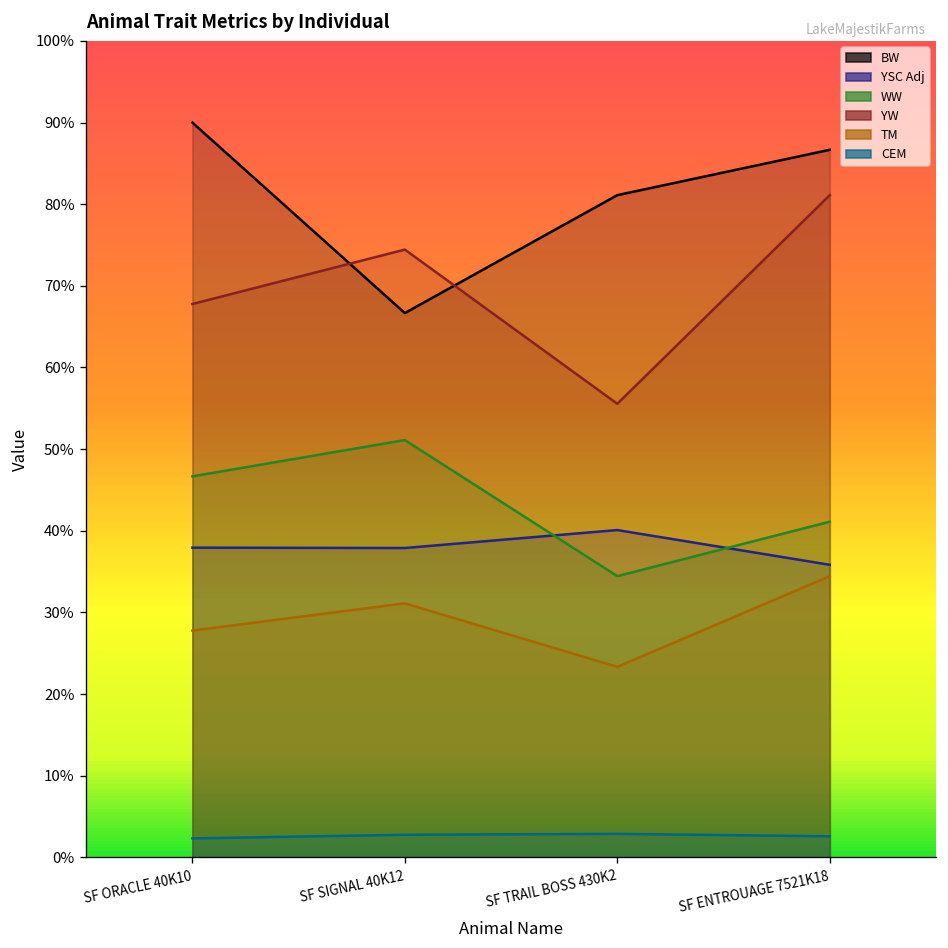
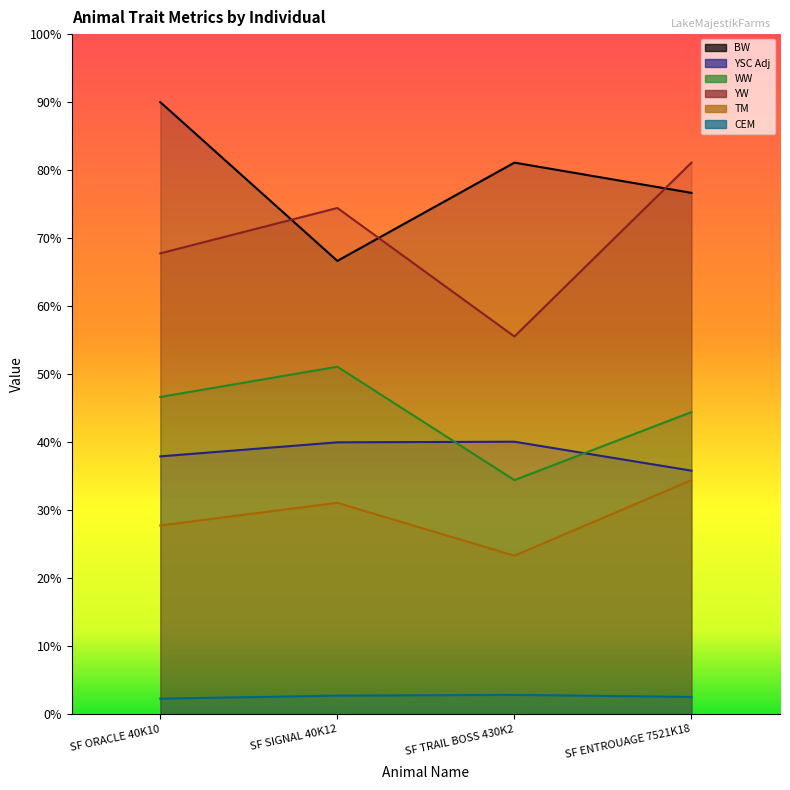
YSC Adj, SF SIGNAL 40K12: 38% -> 40%
BW, SF ENTROUAGE 7521K18: 87% -> 77%
WW, SF ENTROUAGE 7521K18: 41% -> 44%
